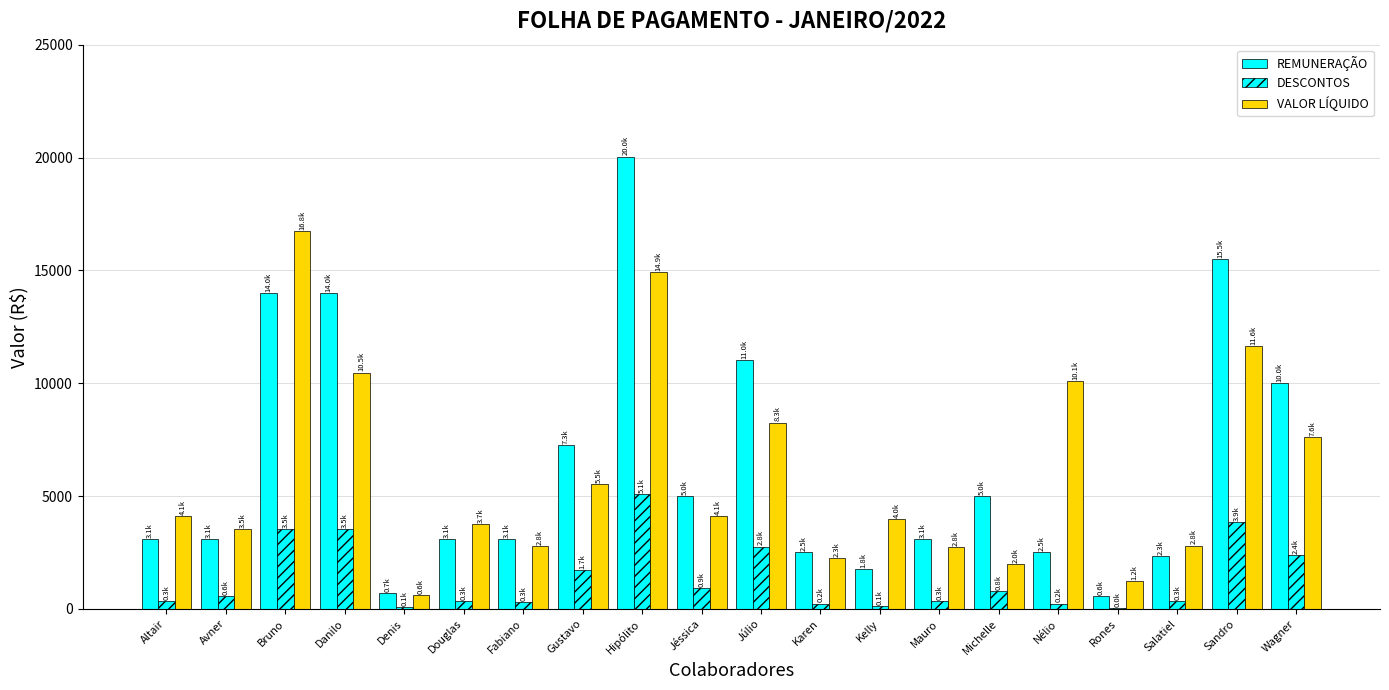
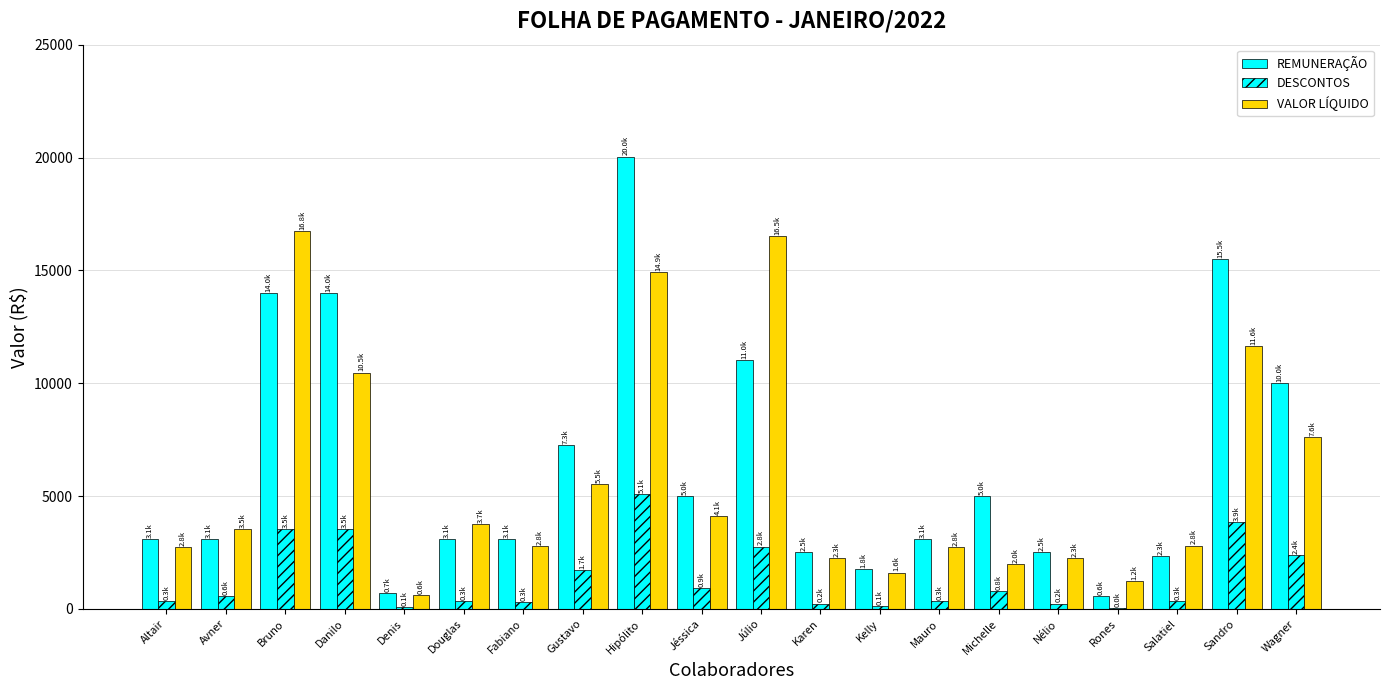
VALOR LÍQUIDO, Altair: 4.1k -> 2.8k
VALOR LÍQUIDO, Júlio: 8.3k -> 16.5k
VALOR LÍQUIDO, Kelly: 4.0k -> 1.6k
VALOR LÍQUIDO, Nélio: 10.1k -> 2.3k
